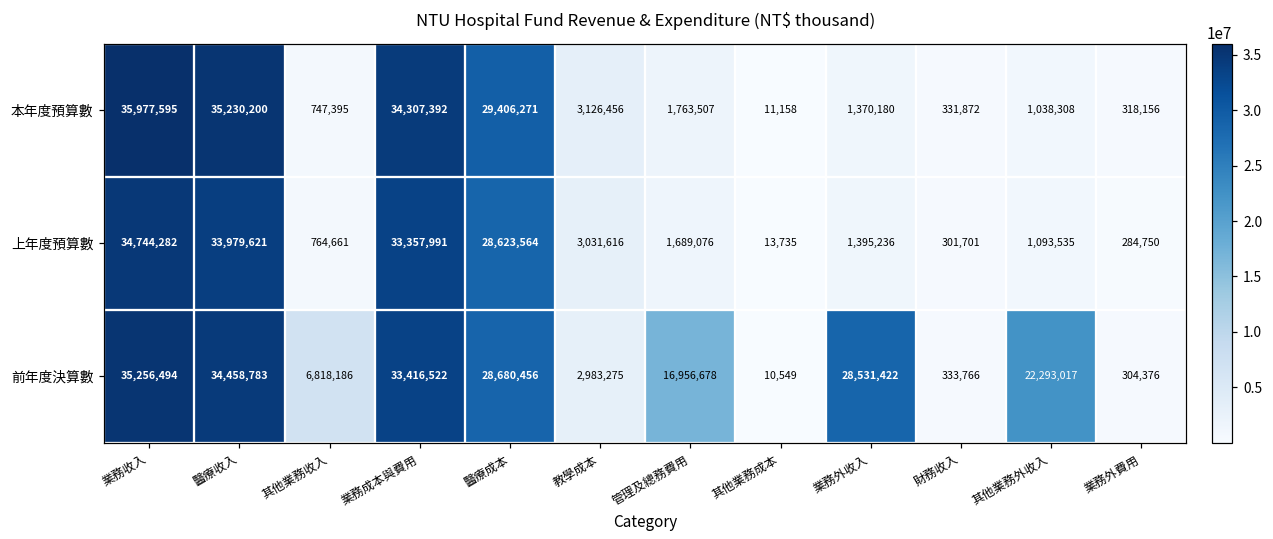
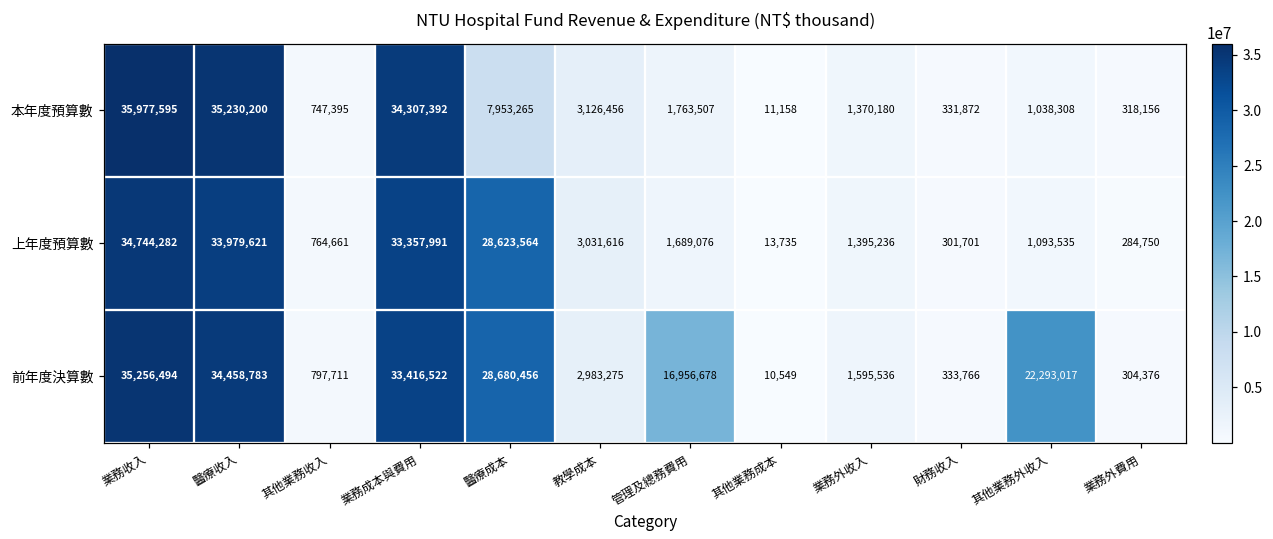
本年度預算數, 醫療成本: 29,406,271 -> 7,953,265
前年度決算數, 其他業務收入: 6,818,186 -> 797,711
前年度決算數, 業務外收入: 28,531,422 -> 1,595,536
